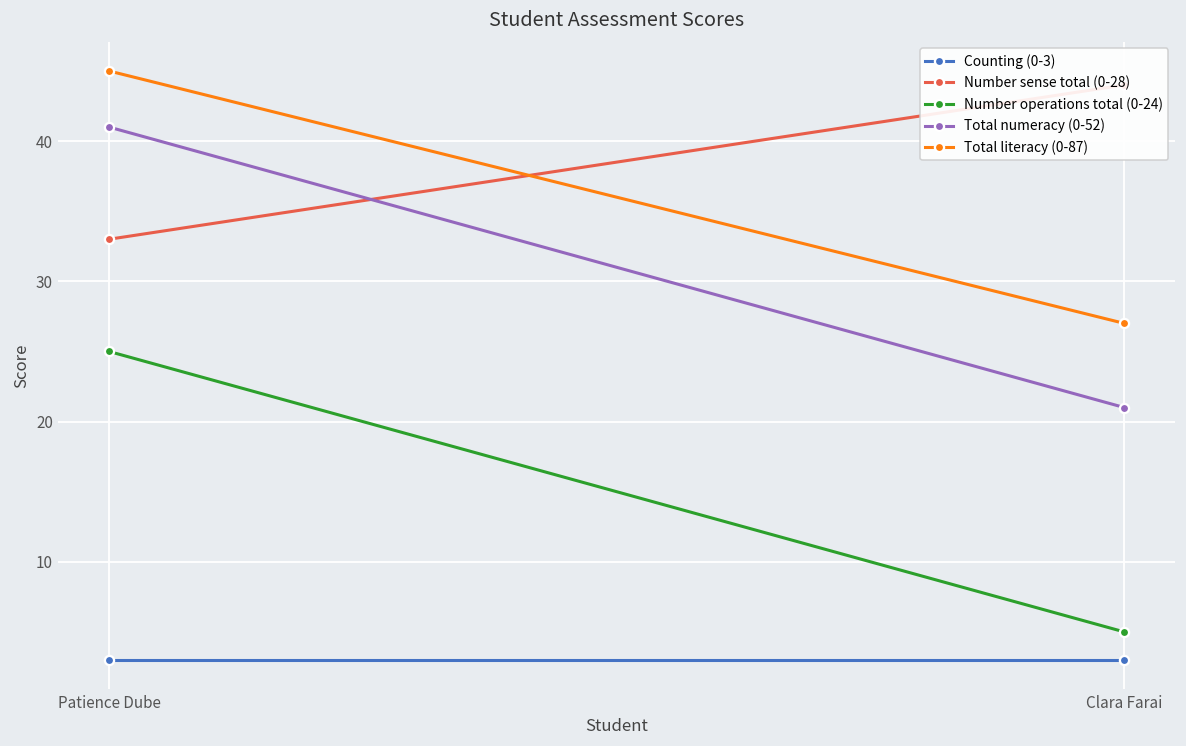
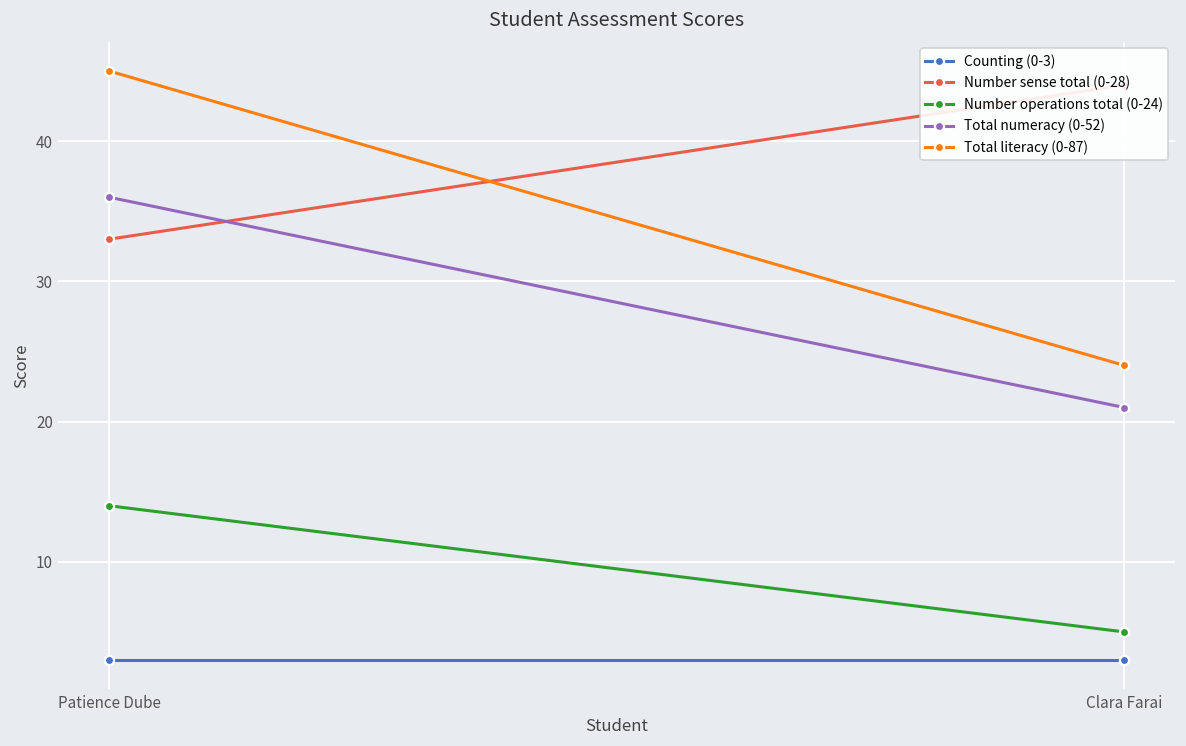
Number operations total (0-24), Patience Dube: 25 -> 14
Total numeracy (0-52), Patience Dube: 41 -> 36
Total literacy (0-87), Clara Farai: 27 -> 24
